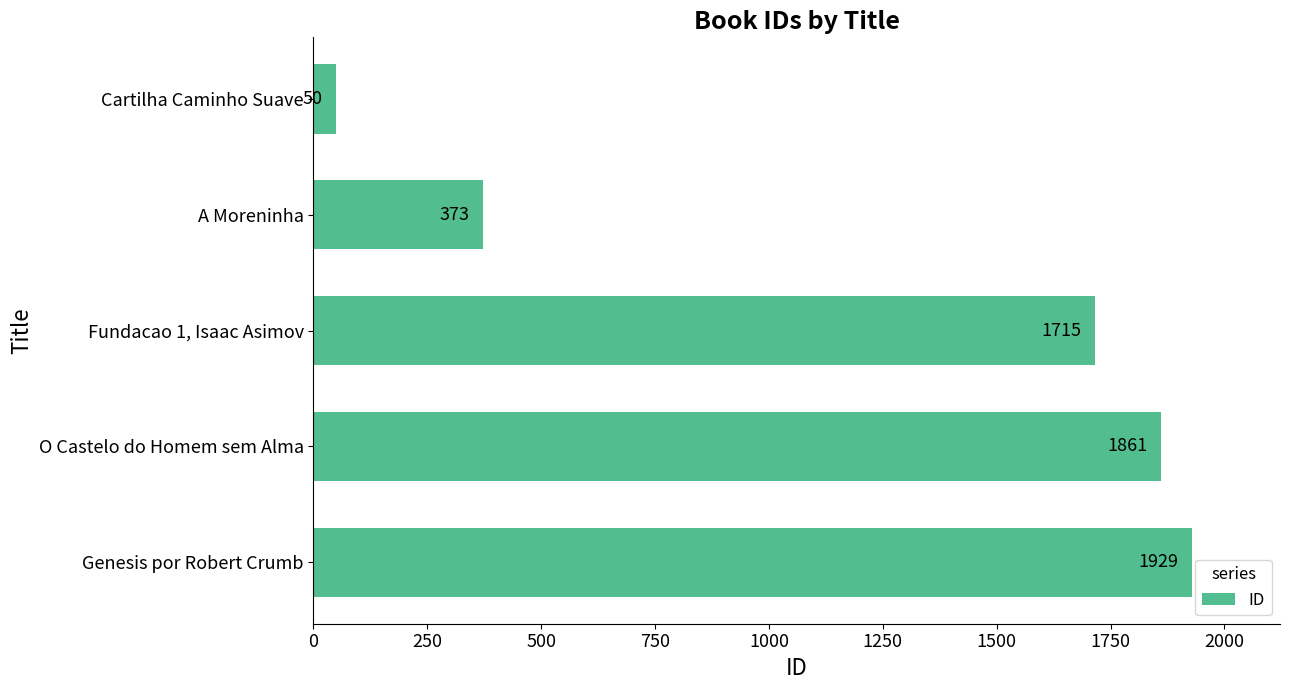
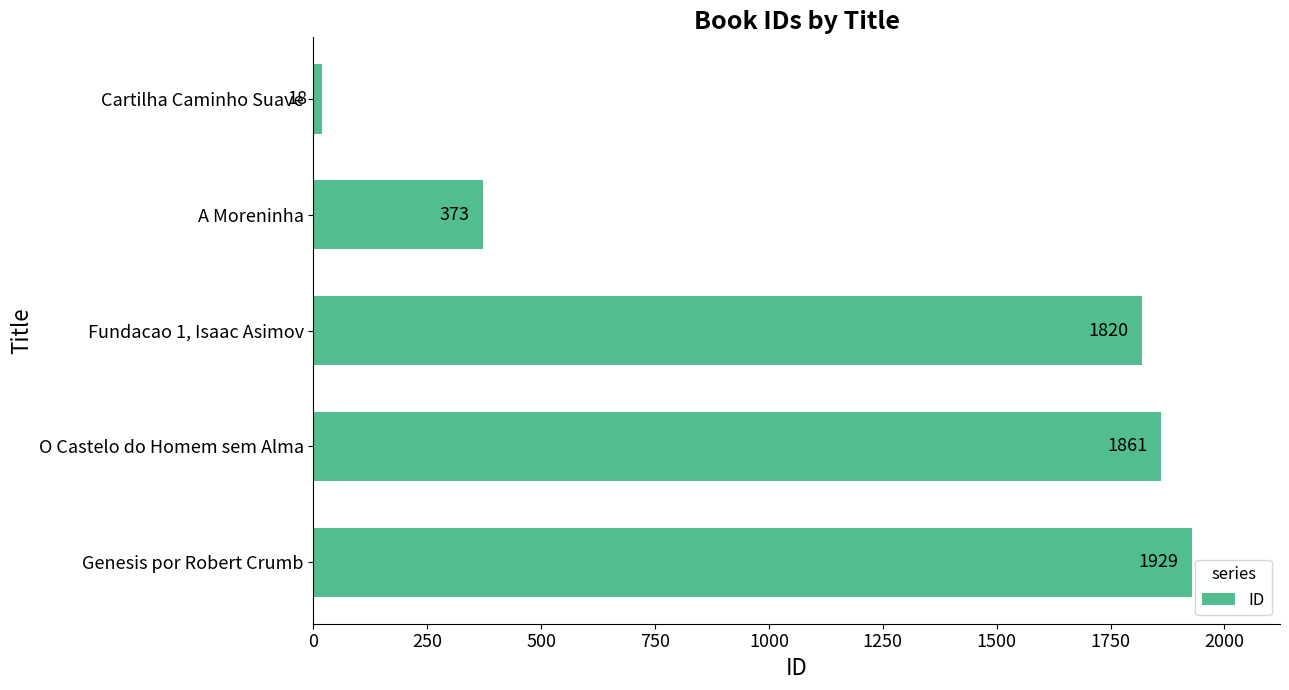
Cartilha Caminho Suave: 50 -> 18
Fundacao 1, Isaac Asimov: 1715 -> 1820
